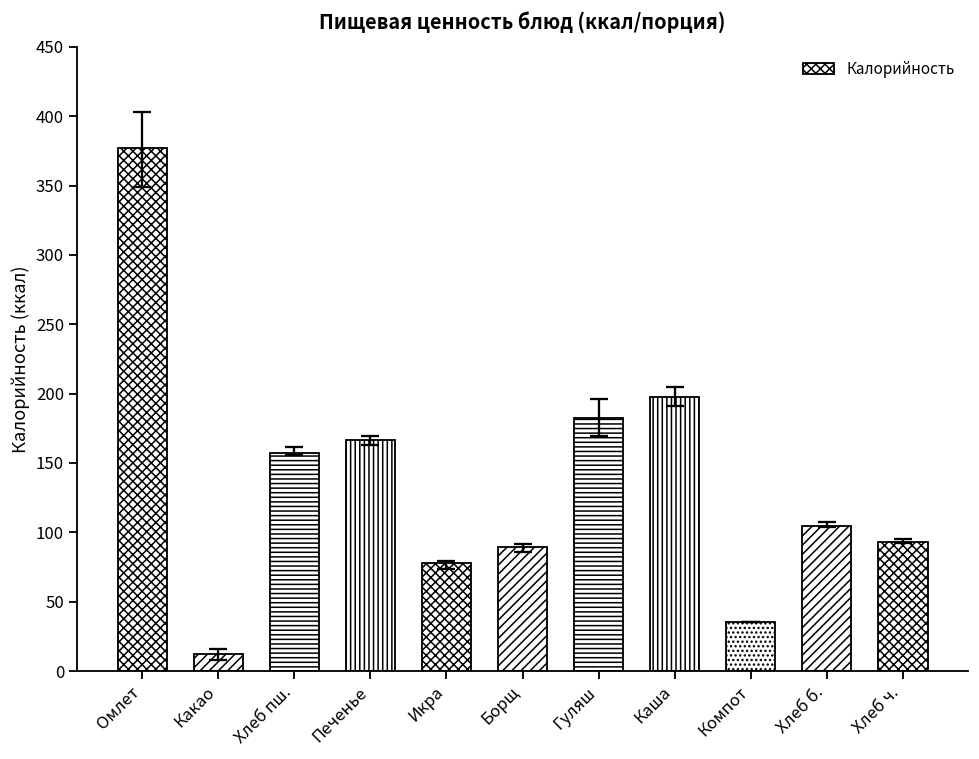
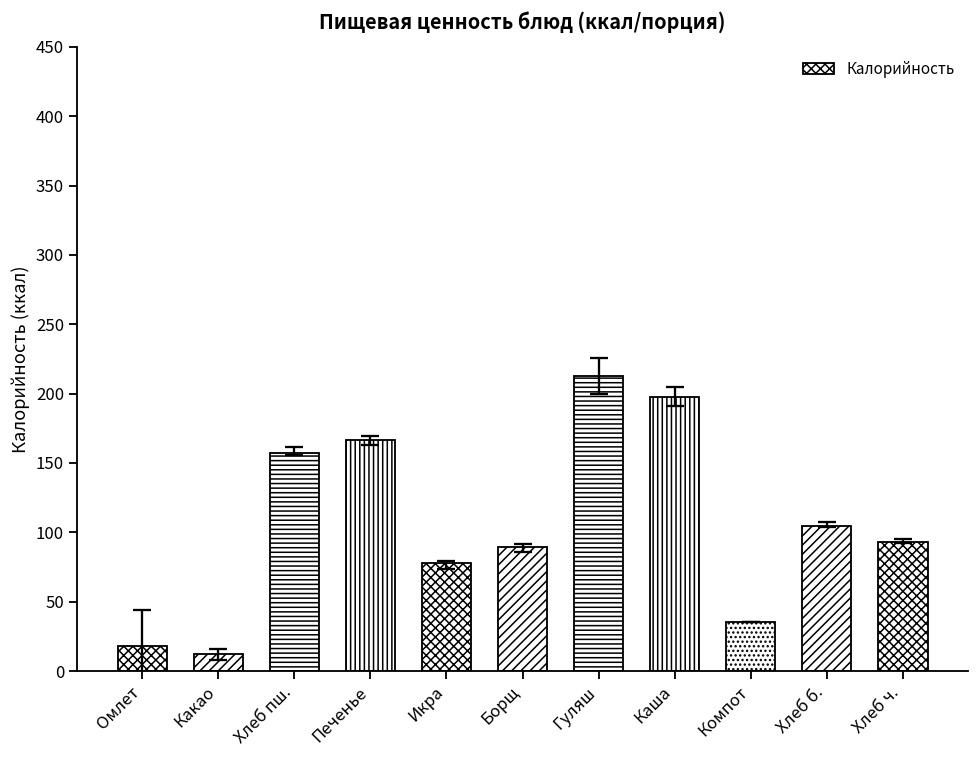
Калорийность, Омлет: 377 -> 18
Калорийность, Гуляш: 182 -> 213
